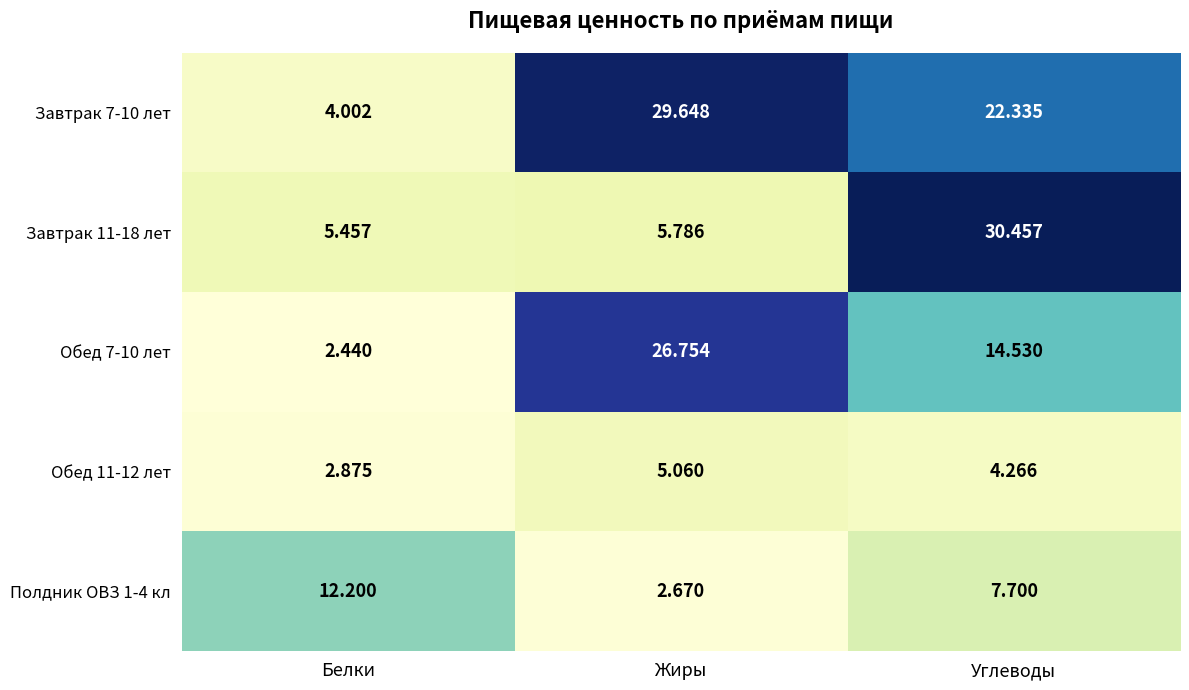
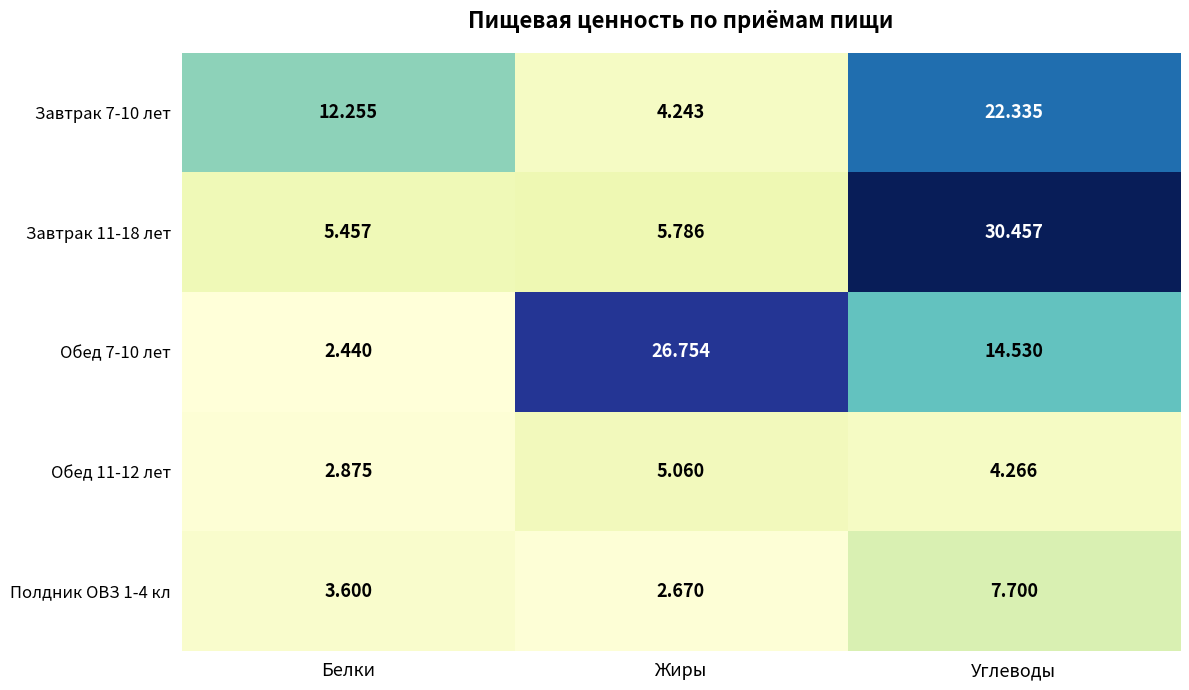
Завтрак 7-10 лет, Белки: 4.002 -> 12.255
Завтрак 7-10 лет, Жиры: 29.648 -> 4.243
Полдник ОВЗ 1-4 кл, Белки: 12.200 -> 3.600
